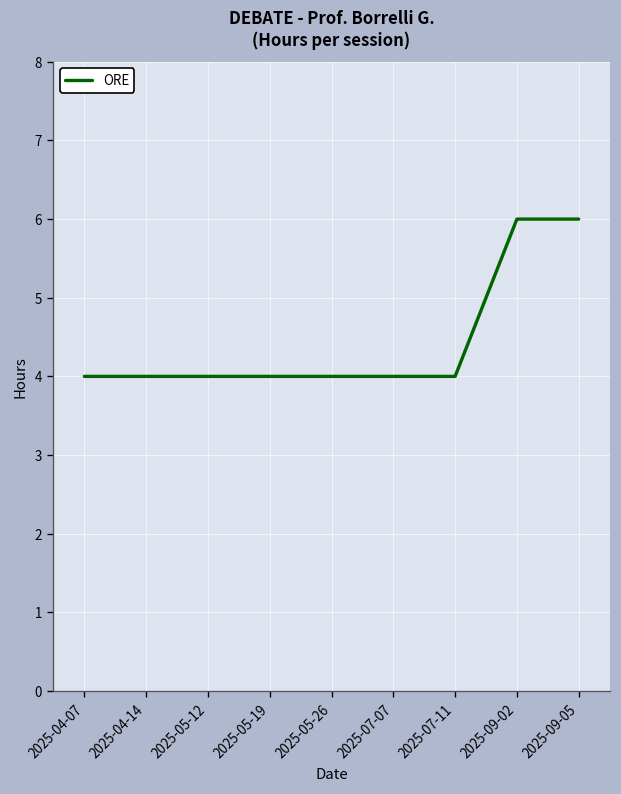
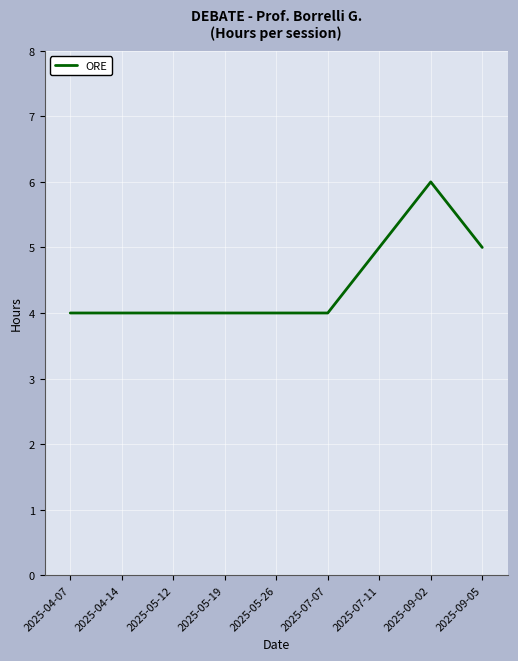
2025-07-11: 4 -> 5
2025-09-05: 6 -> 5
